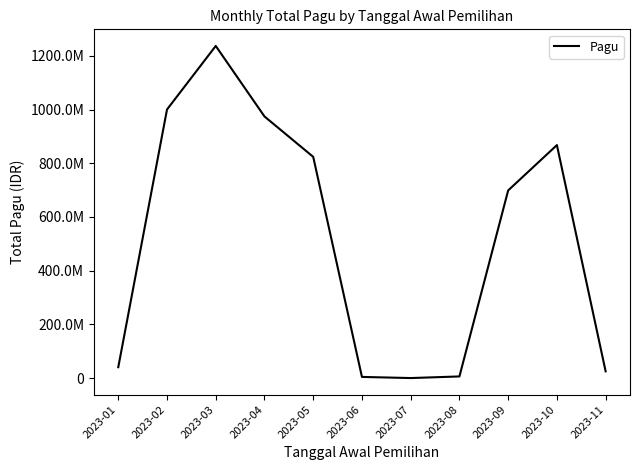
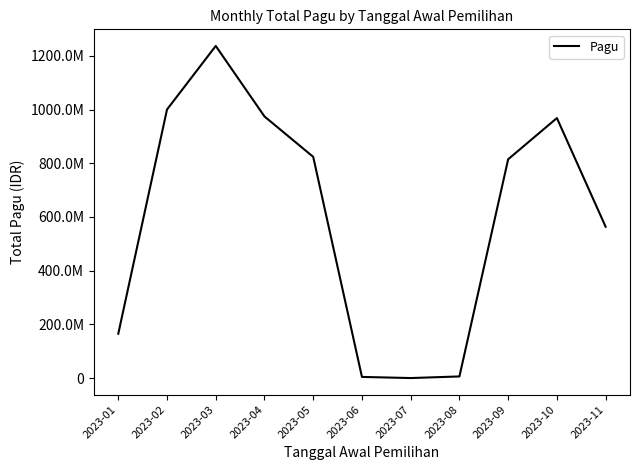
2023-01: 40000000 -> 170000000
2023-09: 700000000 -> 810000000
2023-10: 870000000 -> 970000000
2023-11: 30000000 -> 560000000
